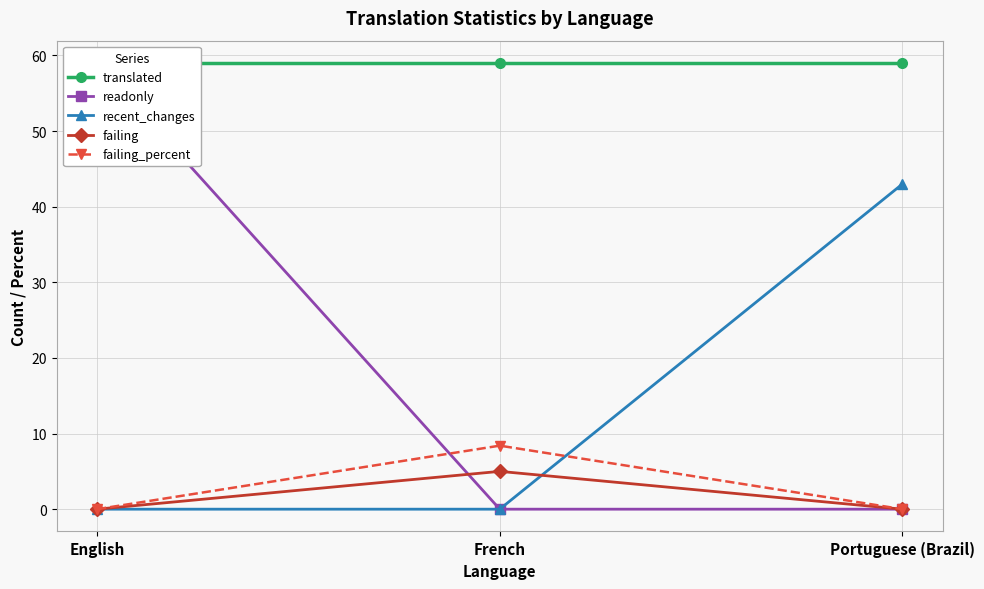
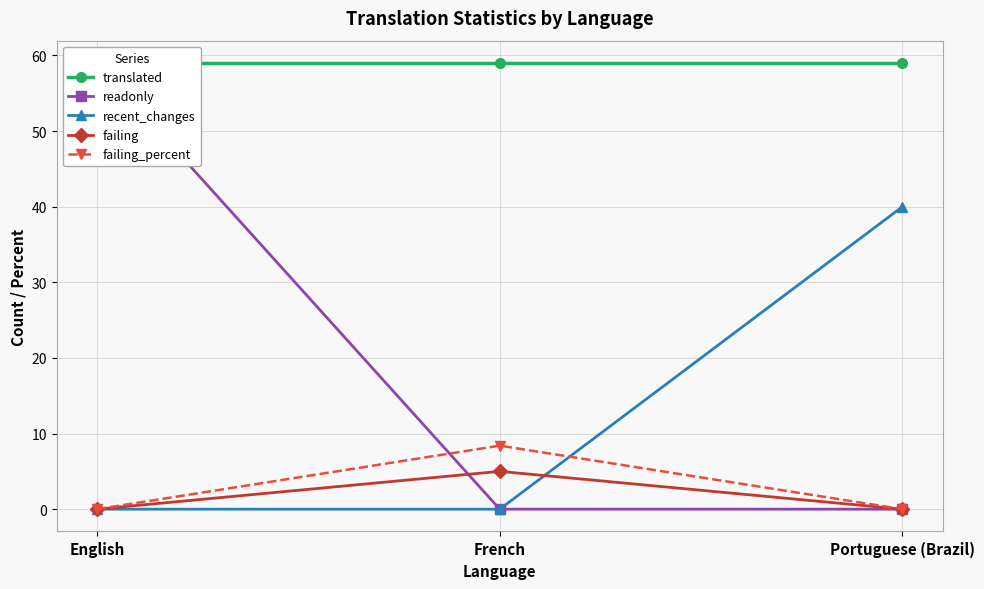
recent_changes, Portuguese (Brazil): 43 -> 40
